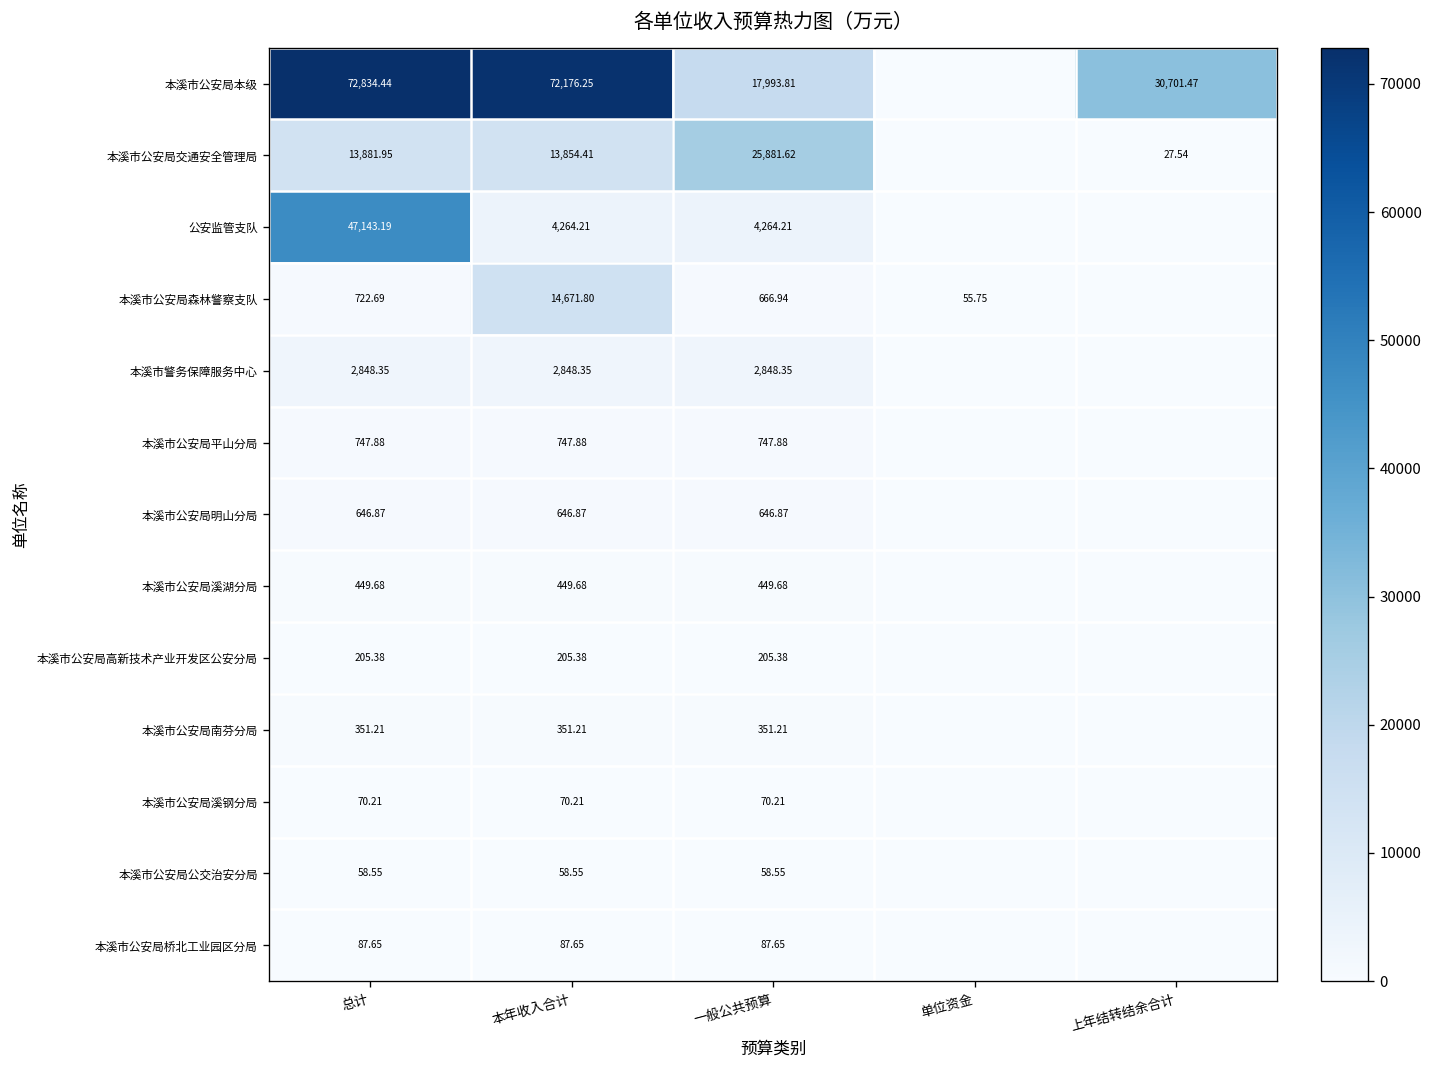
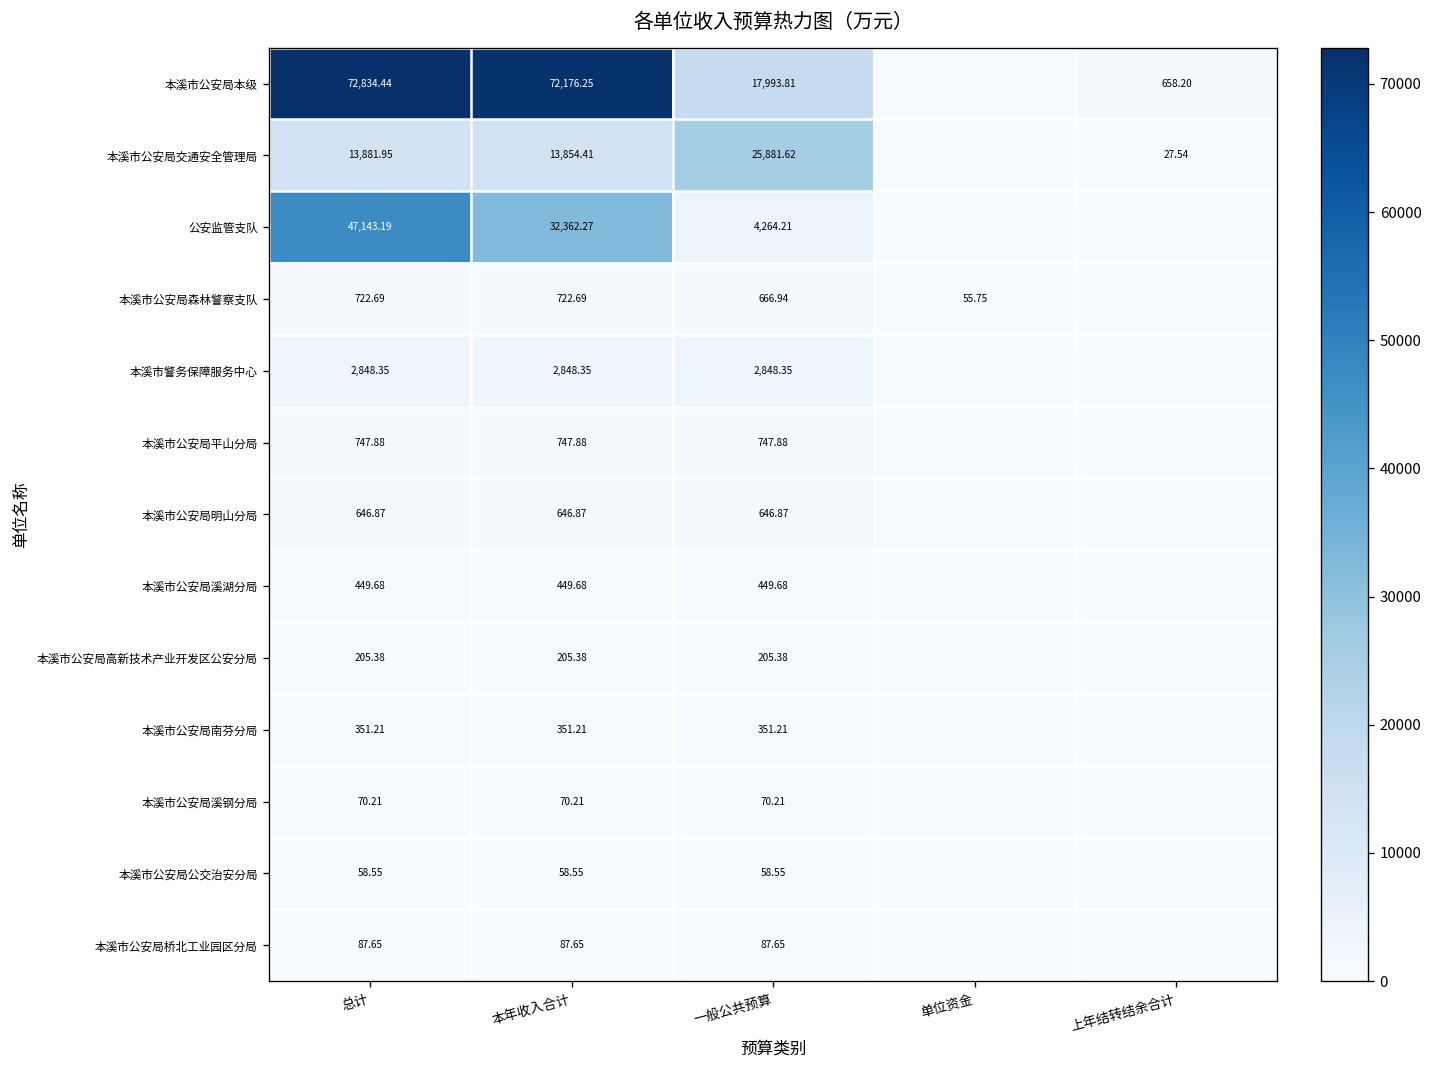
本溪市公安局本级, 上年结转结余合计: 30,701.47 -> 658.20
公安监管支队, 本年收入合计: 4,264.21 -> 32,362.27
本溪市公安局森林警察支队, 本年收入合计: 14,671.80 -> 722.69
